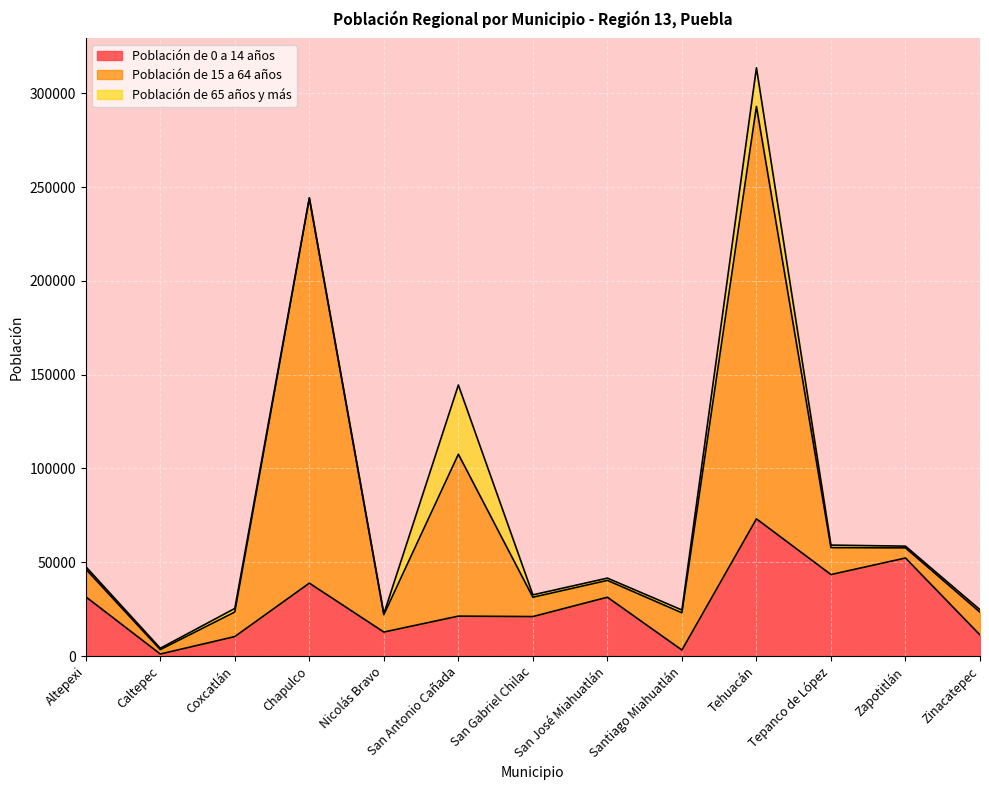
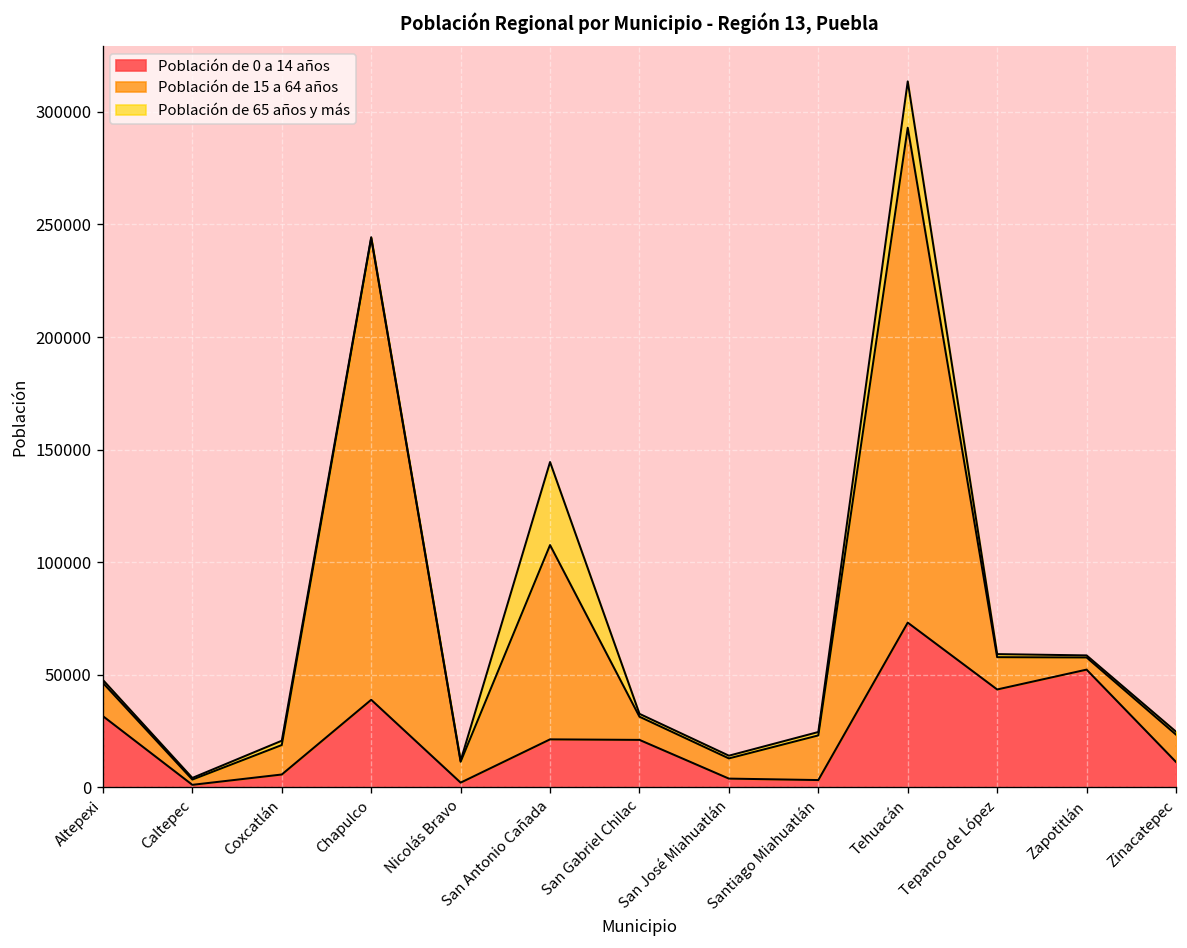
Población de 0 a 14 años, Coxcatlán: 10000 -> 6000
Población de 0 a 14 años, Nicolás Bravo: 13000 -> 2000
Población de 0 a 14 años, San José Miahuatlán: 31000 -> 4000
